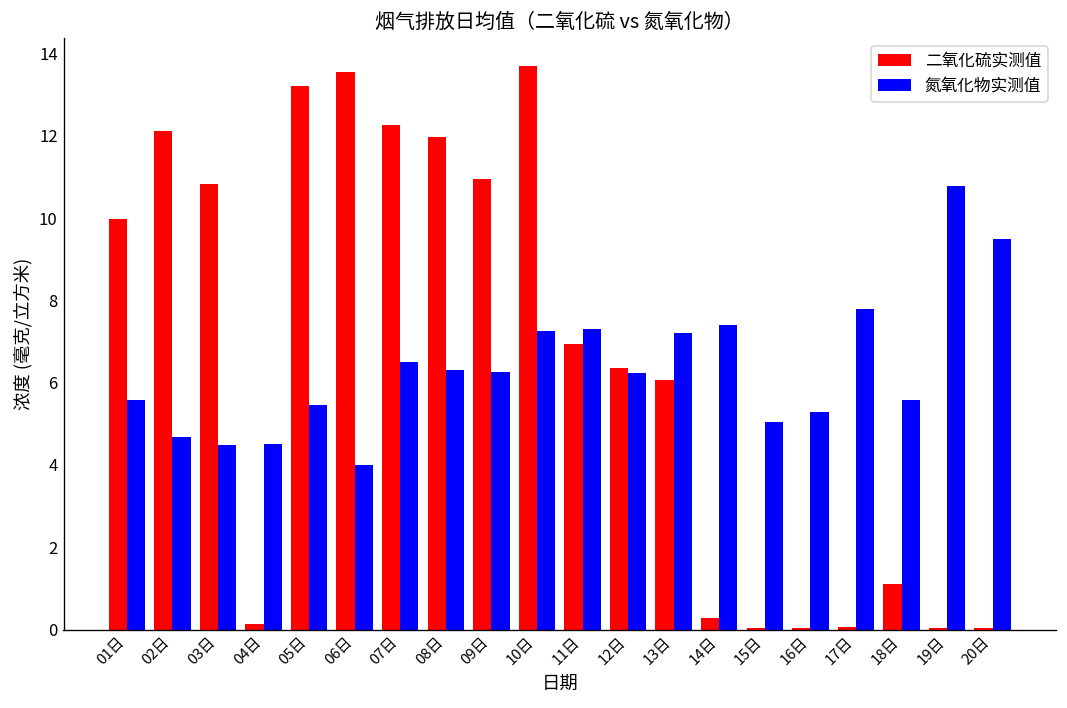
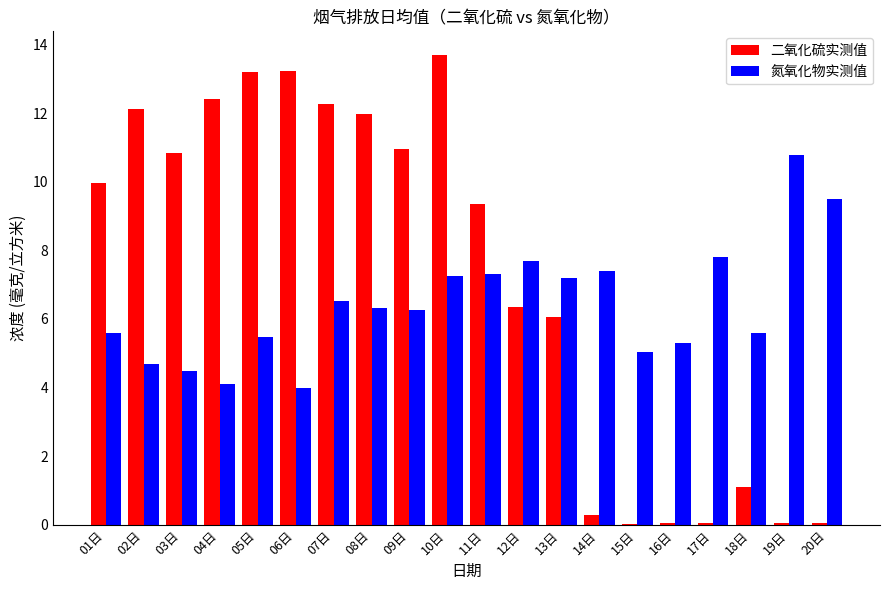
二氧化硫实测值, 04日: 0.1 -> 12.4
氮氧化物实测值, 04日: 4.5 -> 4.1
二氧化硫实测值, 06日: 13.6 -> 13.2
二氧化硫实测值, 11日: 6.9 -> 9.4
氮氧化物实测值, 12日: 6.2 -> 7.7
